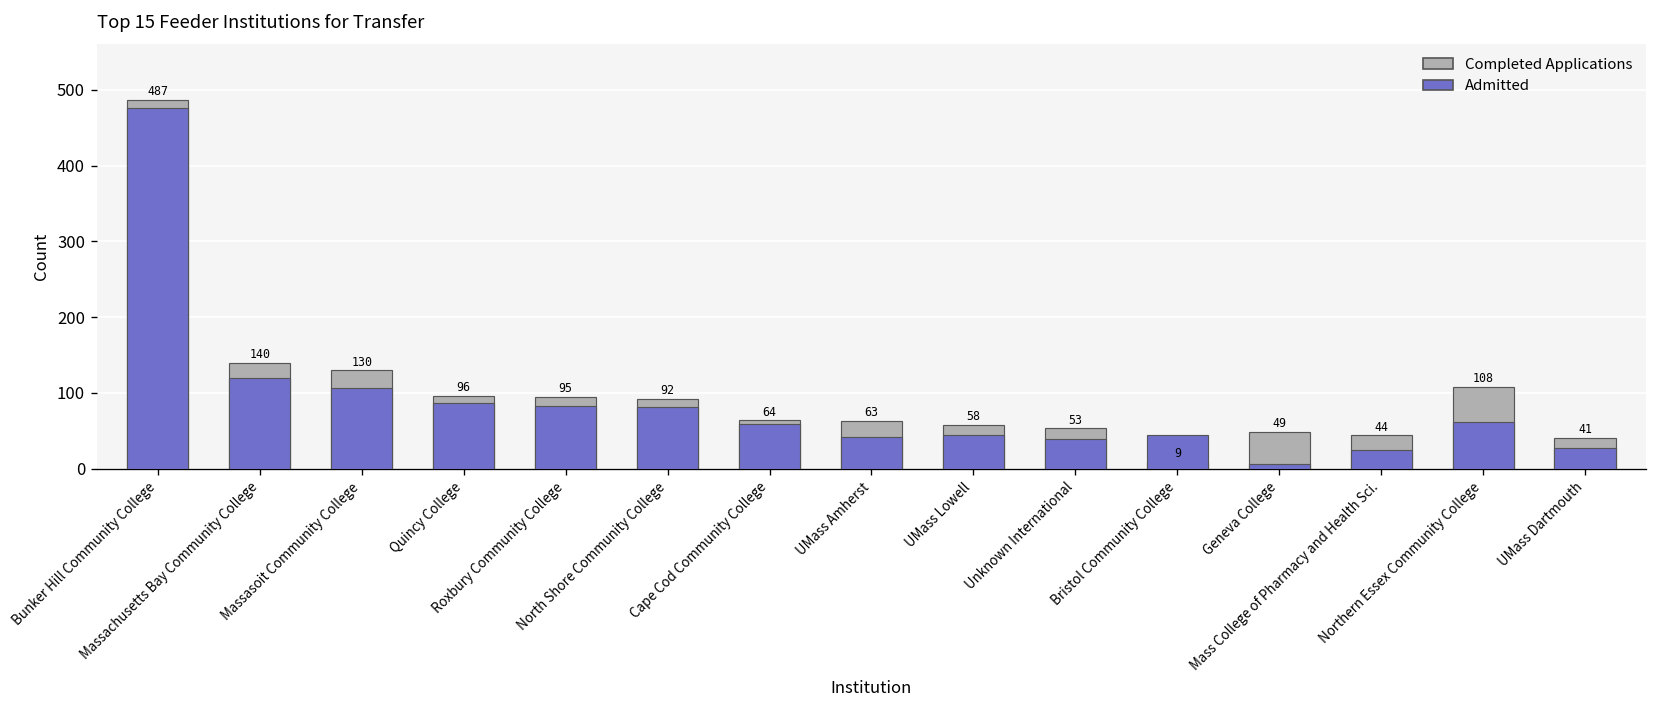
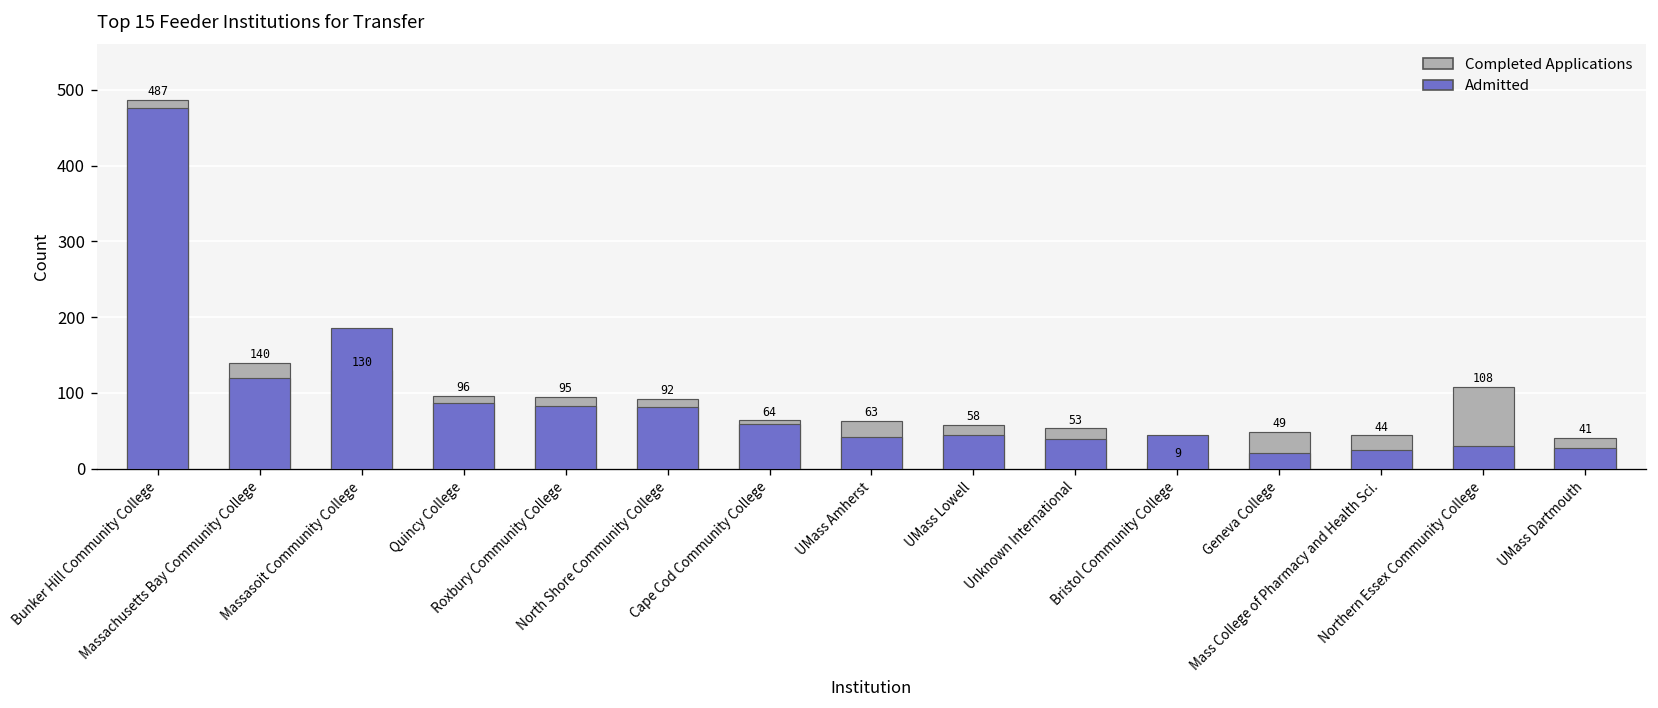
Admitted, Massasoit Community College: 110 -> 190
Admitted, Geneva College: 10 -> 20
Admitted, Northern Essex Community College: 60 -> 30
